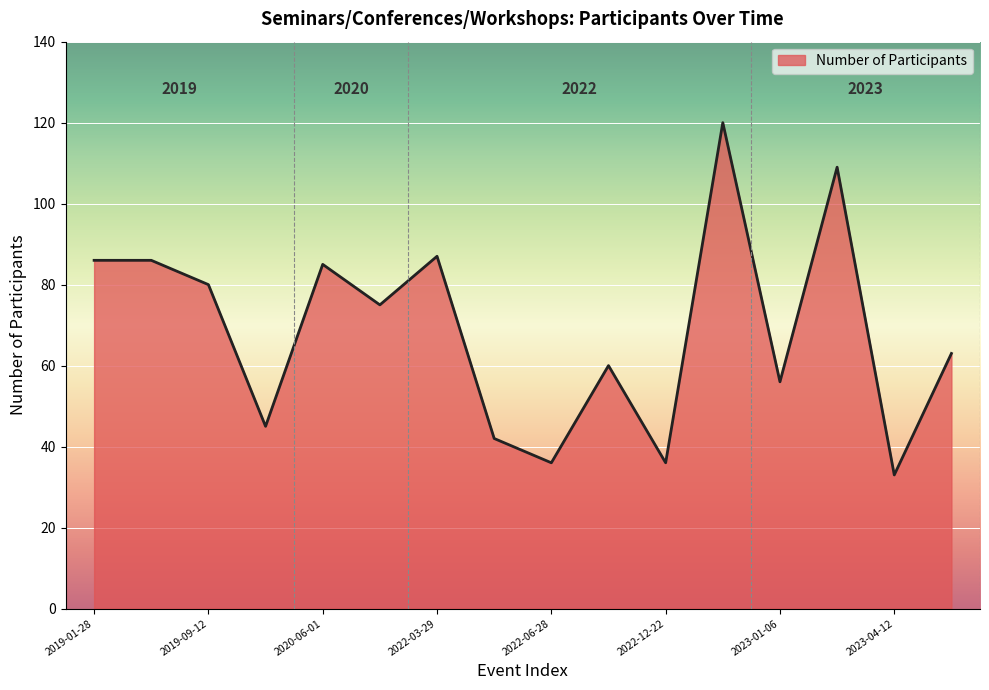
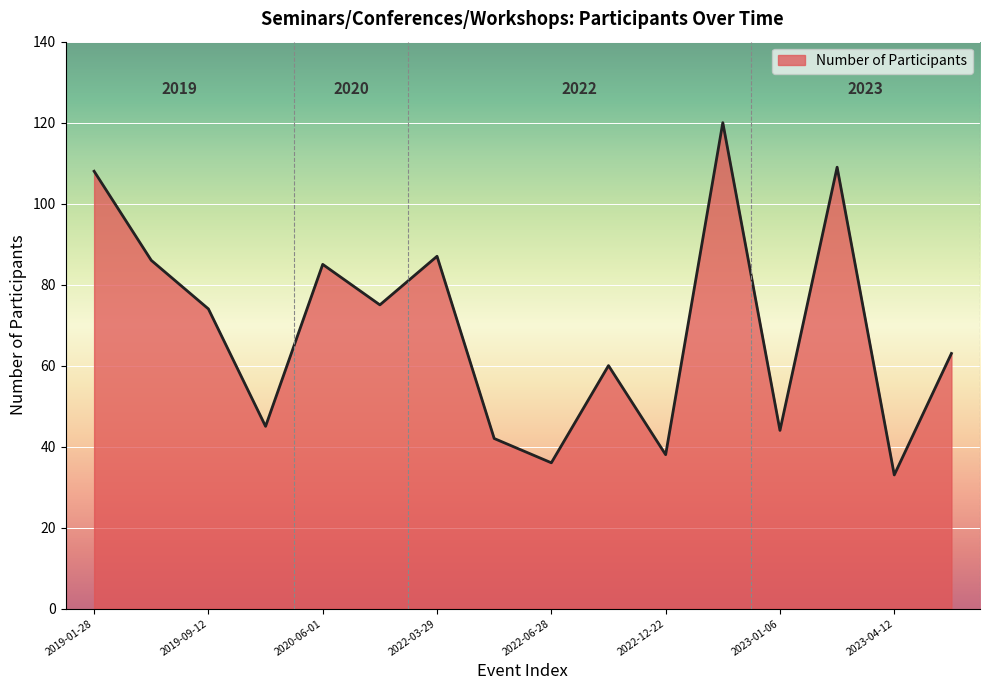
2019-01-28: 86 -> 108
2019-09-12: 80 -> 74
2022-12-22: 36 -> 38
2023-01-06: 56 -> 44
